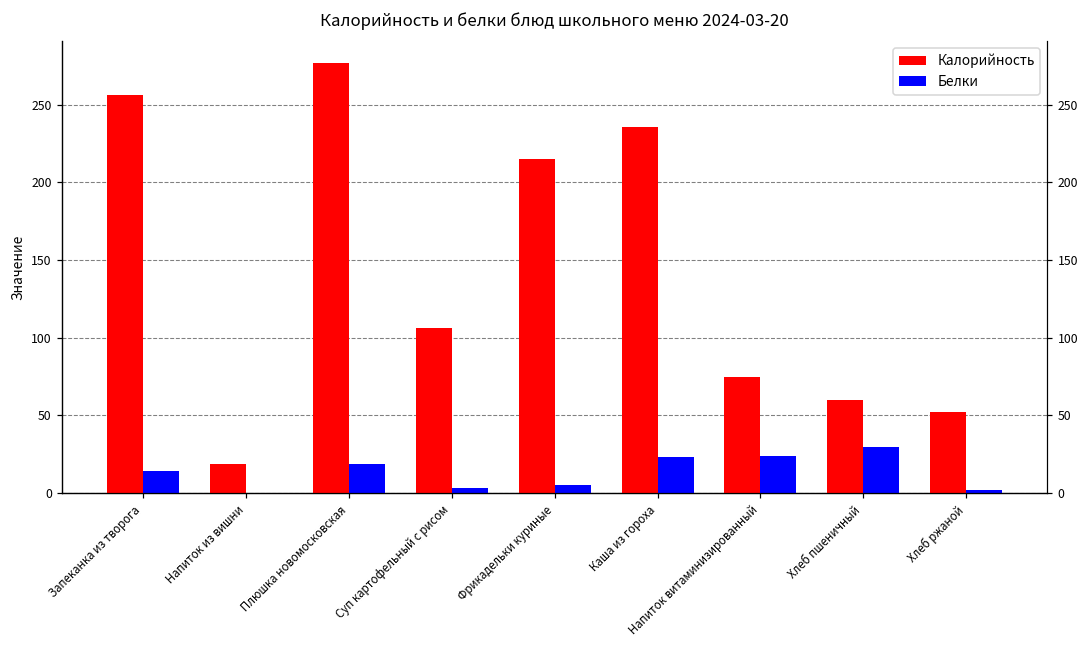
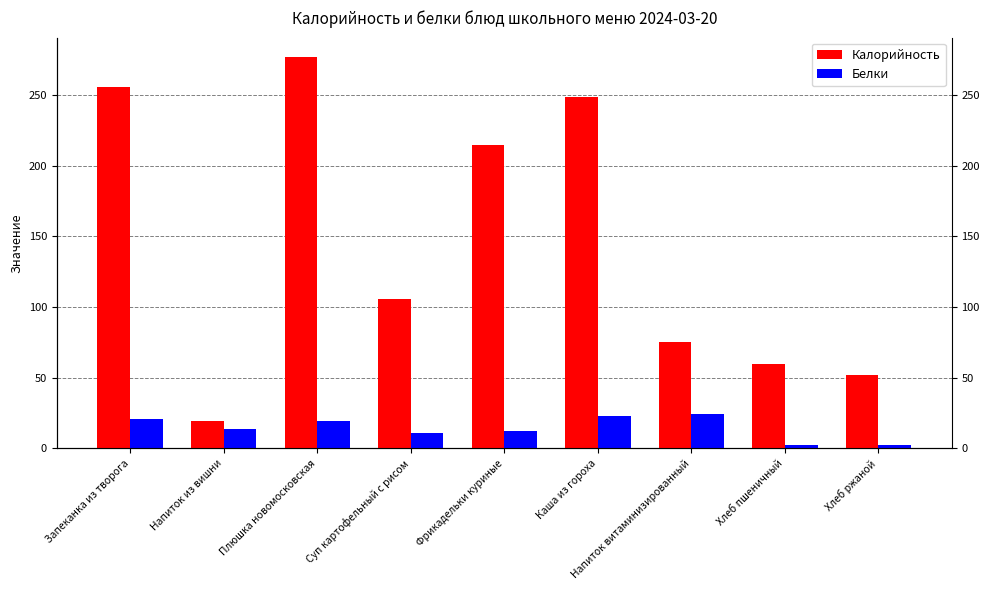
Белки, Запеканка из творога: 14 -> 21
Белки, Напиток из вишни: 0 -> 14
Белки, Суп картофельный с рисом: 3 -> 11
Белки, Фрикадельки куриные: 5 -> 12
Калорийность, Каша из гороха: 236 -> 249
Белки, Хлеб пшеничный: 30 -> 2
